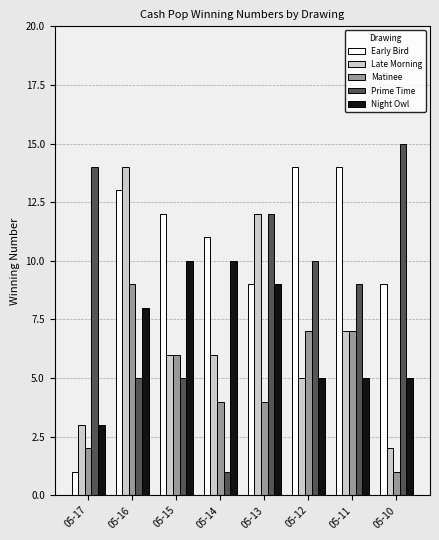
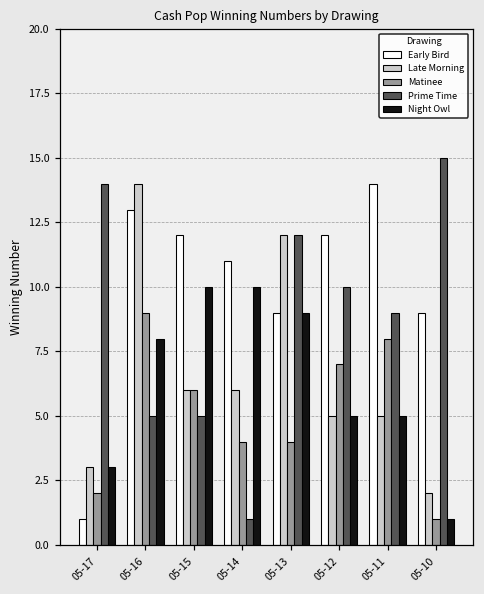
Early Bird, 05-12: 14 -> 12
Late Morning, 05-11: 7 -> 5
Matinee, 05-11: 7 -> 8
Night Owl, 05-10: 5 -> 1
